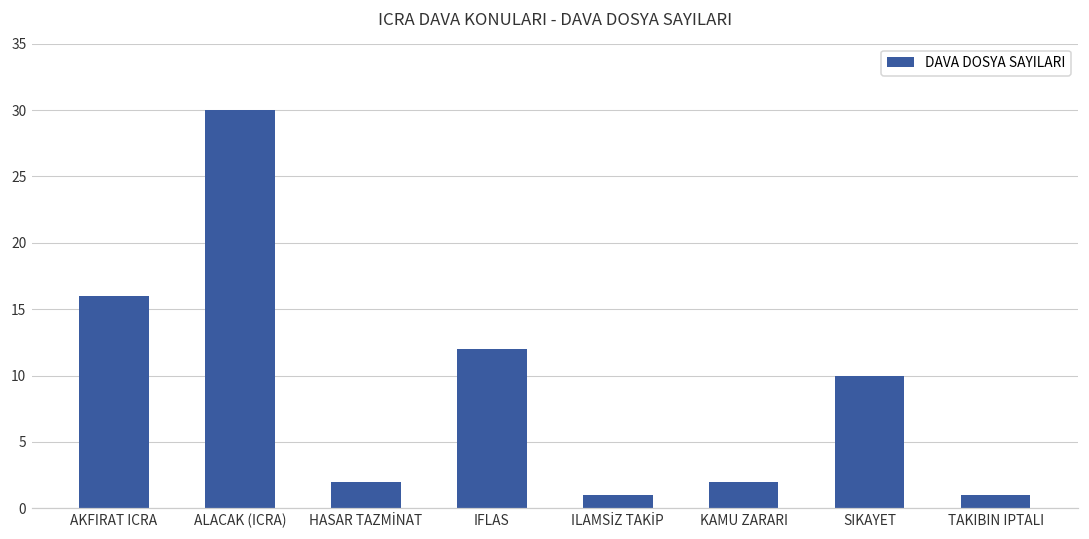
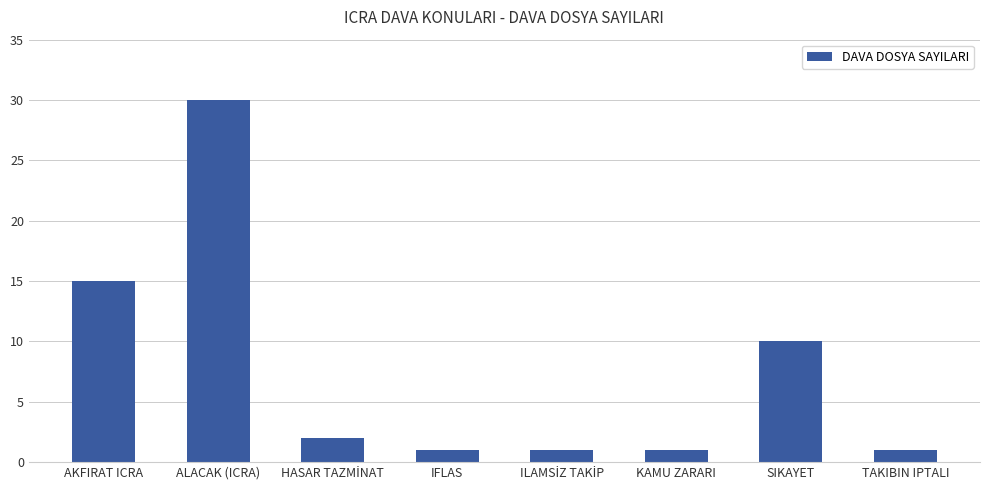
AKFIRAT ICRA: 16 -> 15
IFLAS: 12 -> 1
KAMU ZARARI: 2 -> 1
